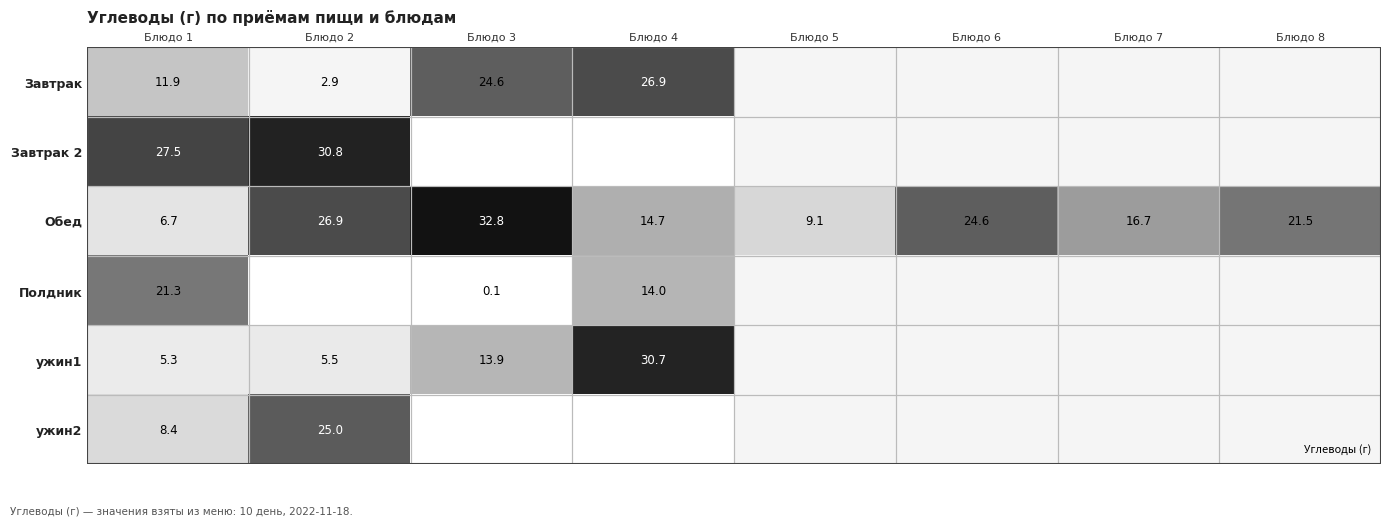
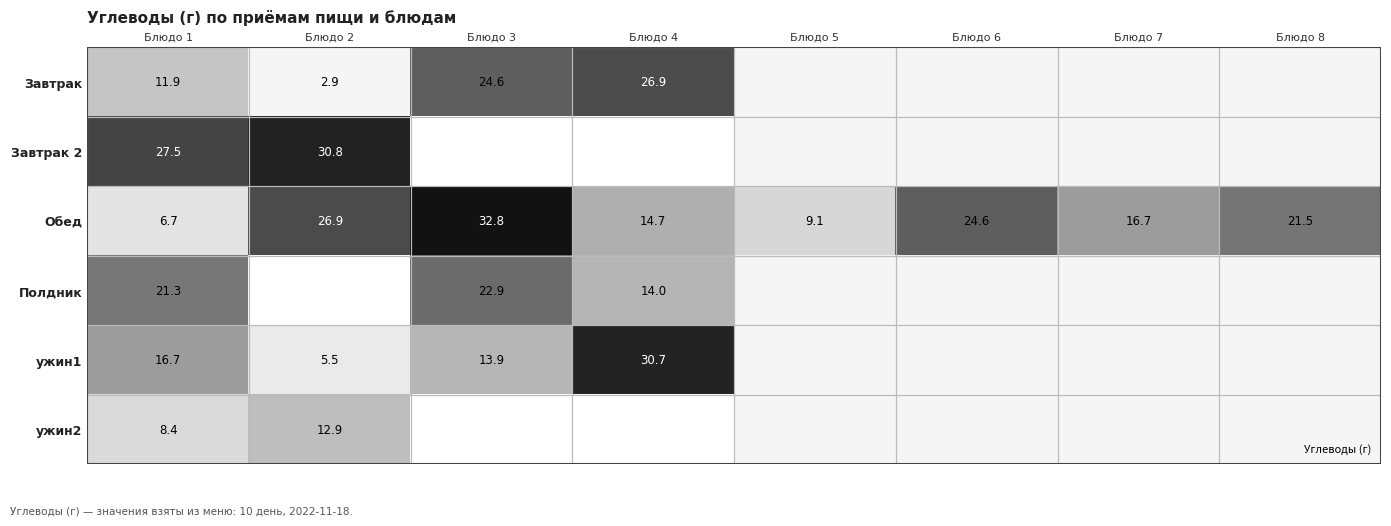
Полдник, Блюдо 3: 0.1 -> 22.9
ужин1, Блюдо 1: 5.3 -> 16.7
ужин2, Блюдо 2: 25.0 -> 12.9
